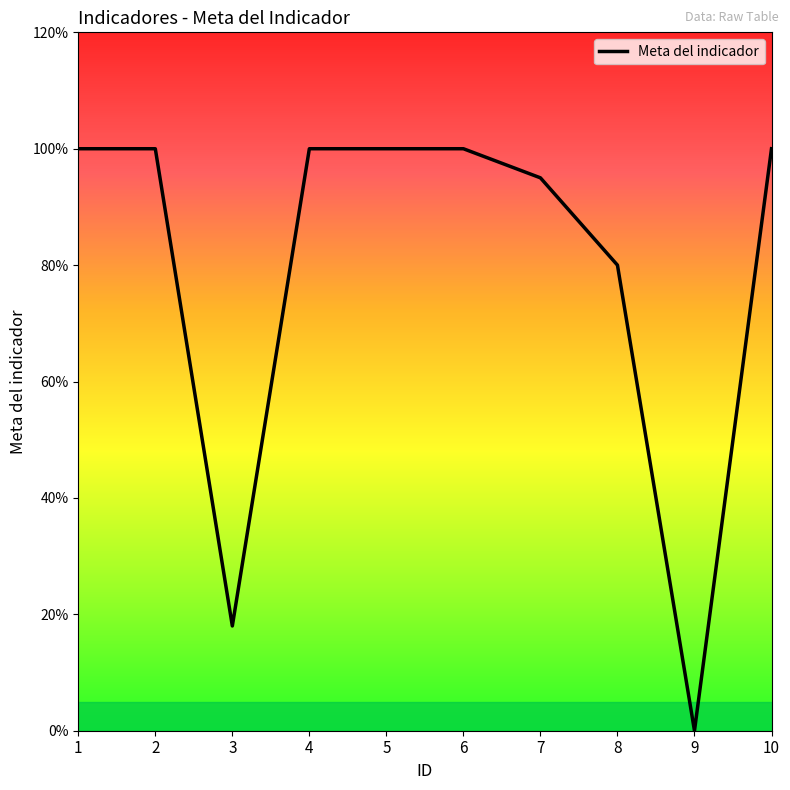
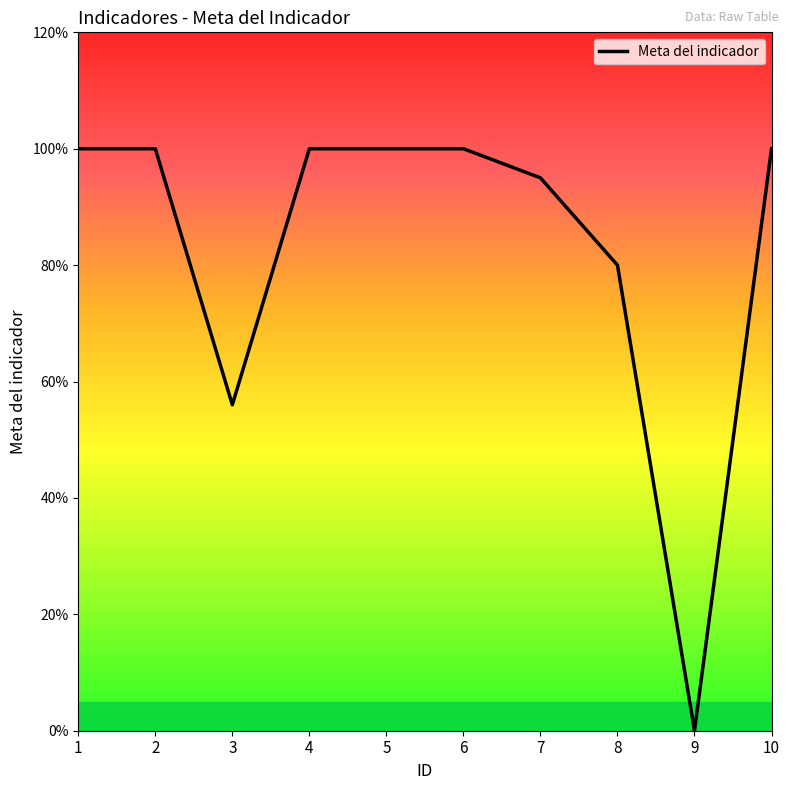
3: 18% -> 56%
